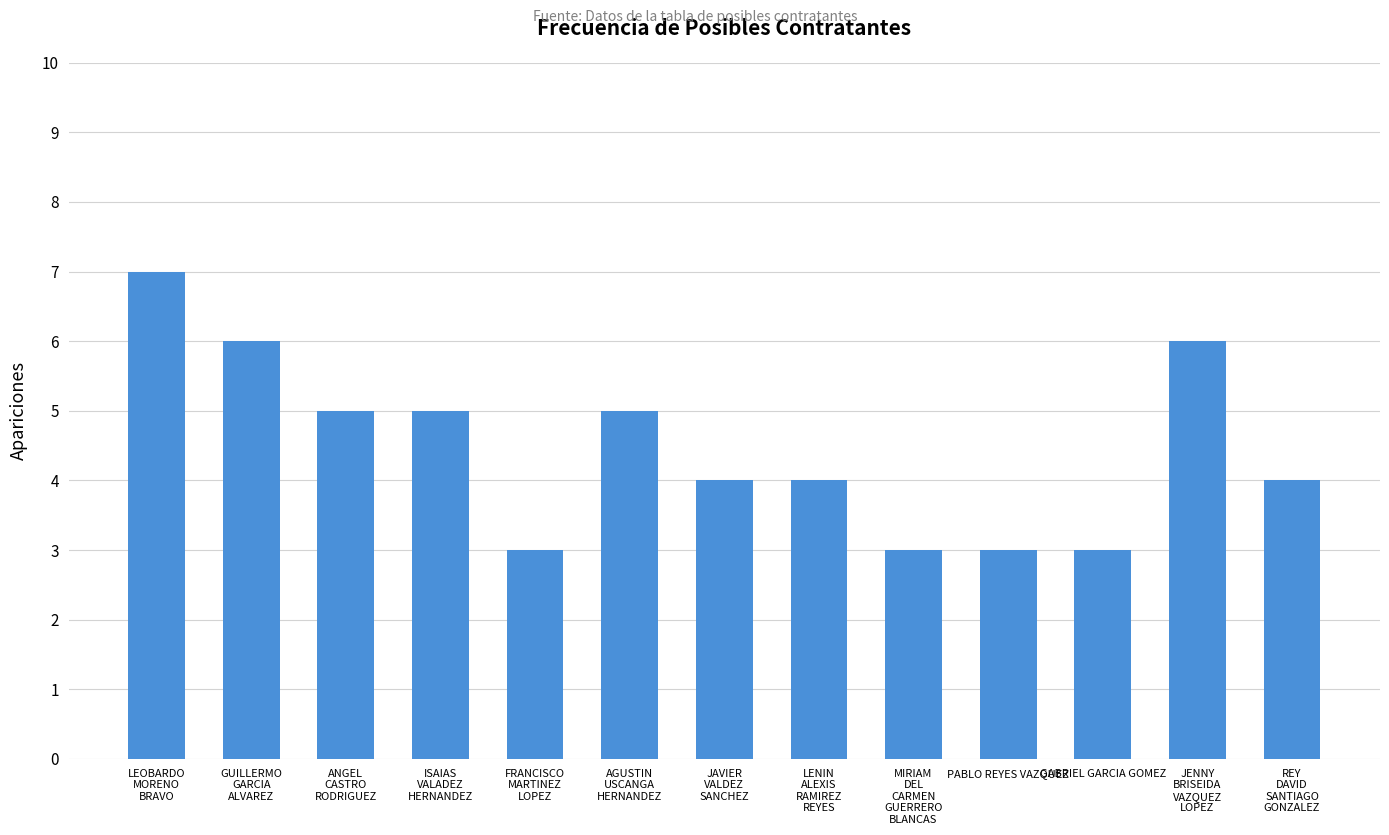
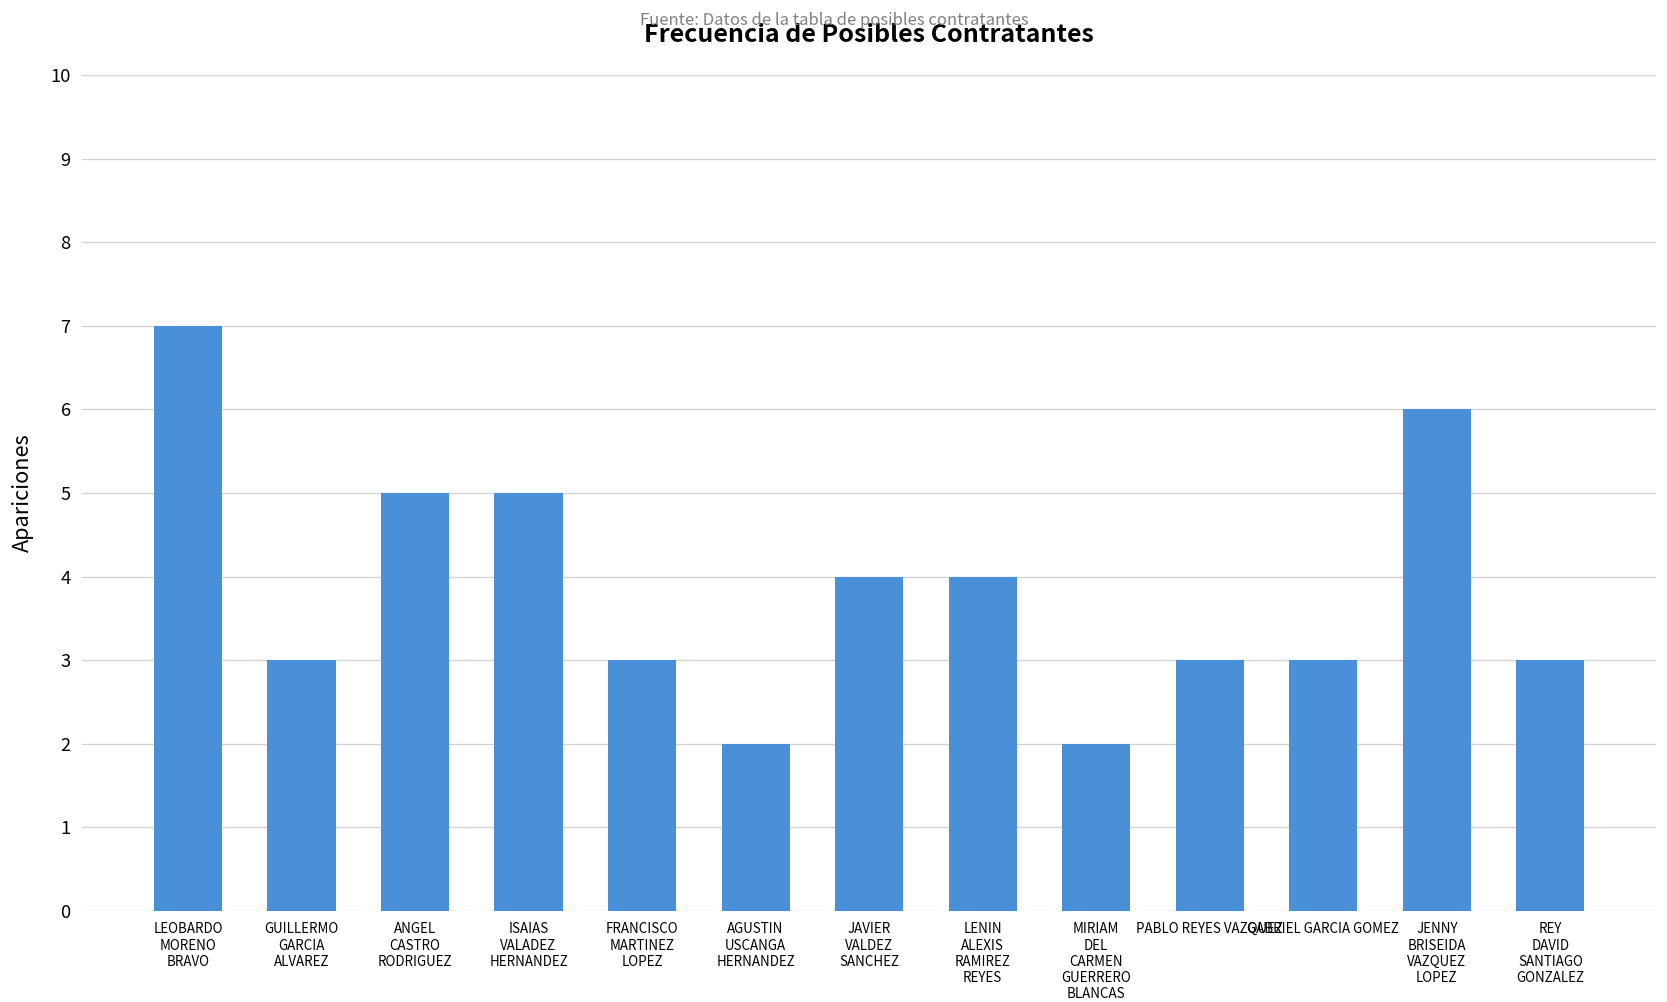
GUILLERMO GARCIA ALVAREZ: 6 -> 3
AGUSTIN USCANGA HERNANDEZ: 5 -> 2
MIRIAM DEL CARMEN GUERRERO BLANCAS: 3 -> 2
REY DAVID SANTIAGO GONZALEZ: 4 -> 3
